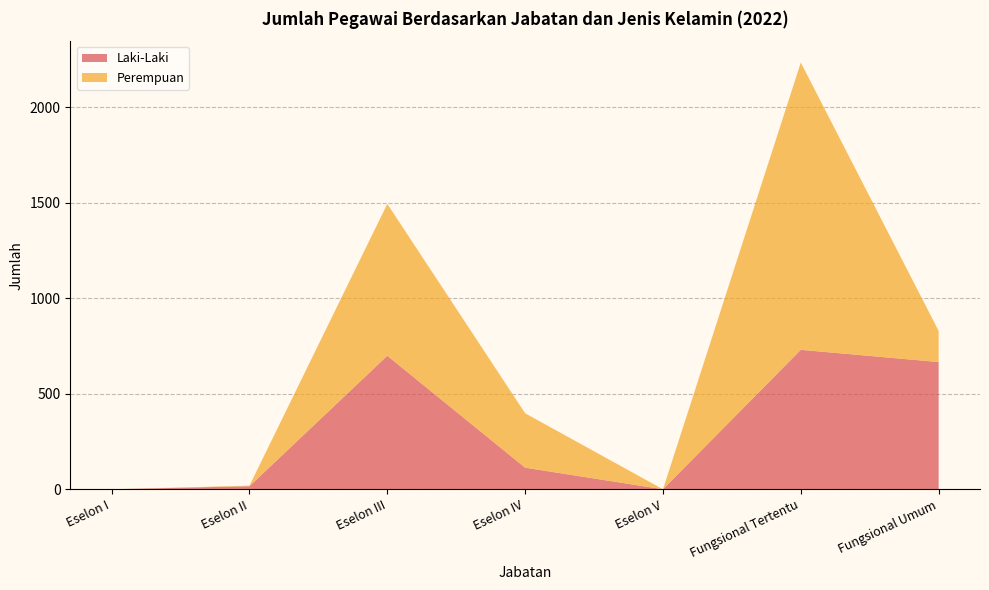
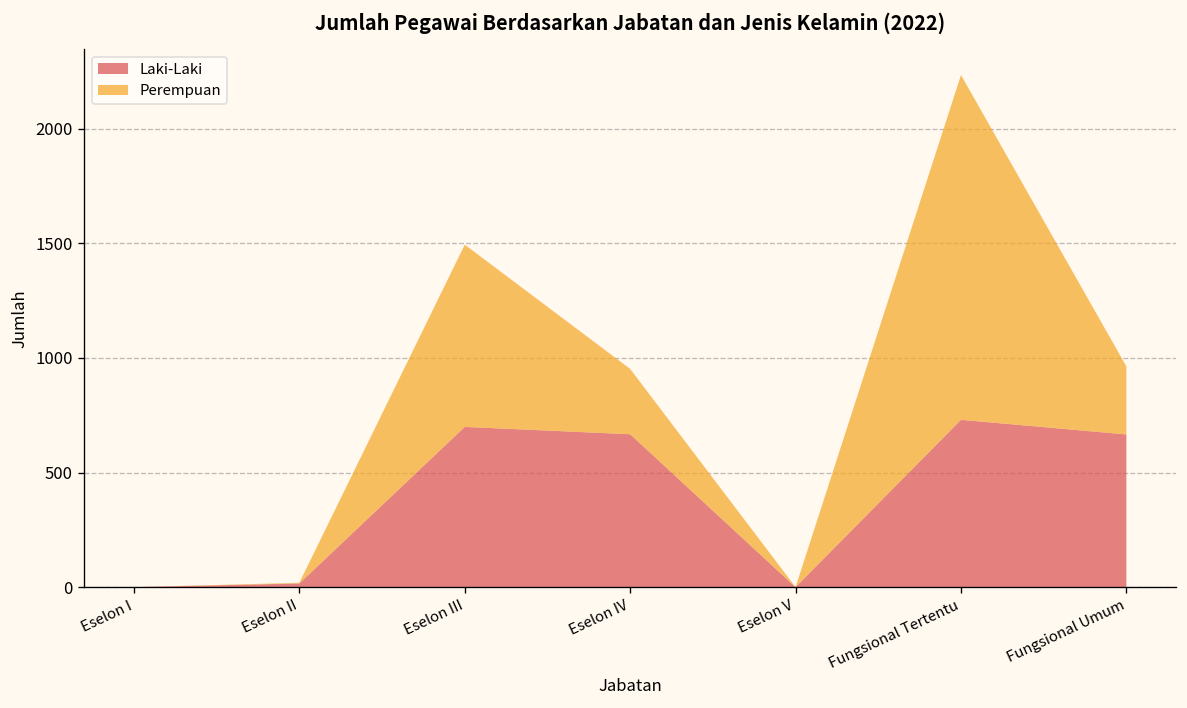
Laki-Laki, Eselon IV: 110 -> 670
Perempuan, Fungsional Umum: 160 -> 300
